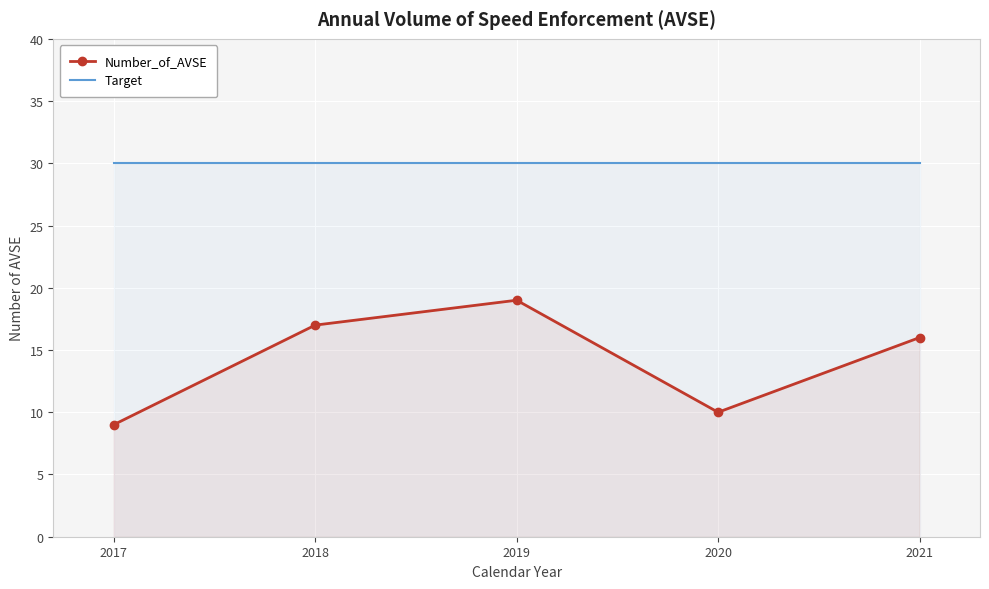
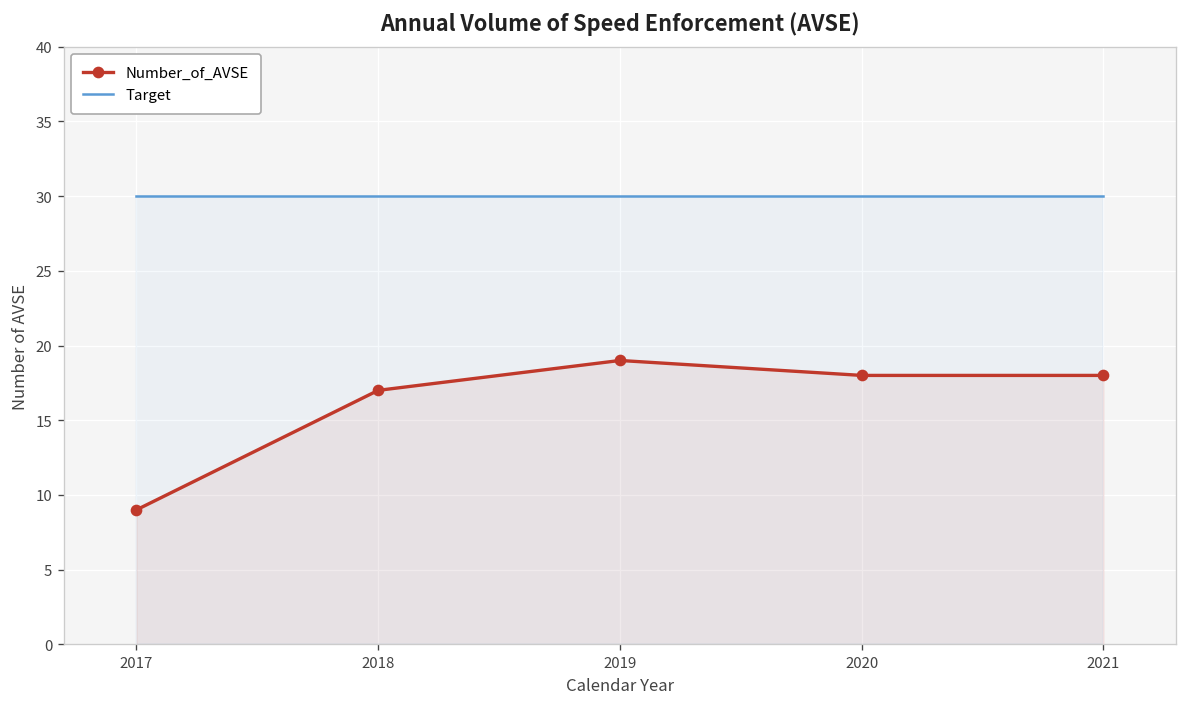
Number_of_AVSE, 2020: 10 -> 18
Number_of_AVSE, 2021: 16 -> 18
